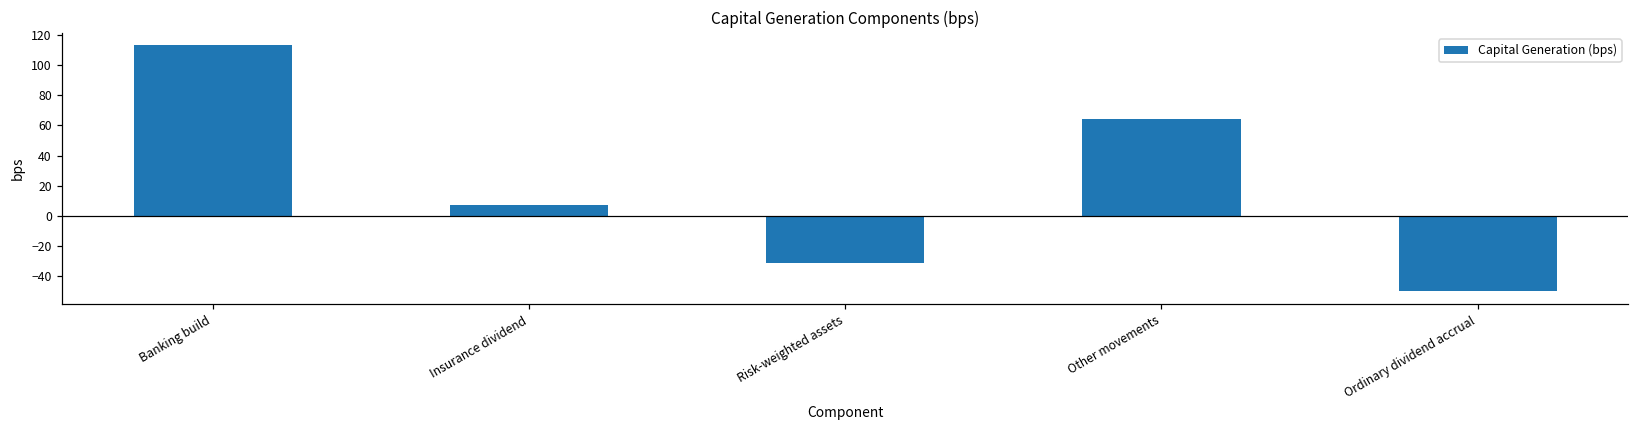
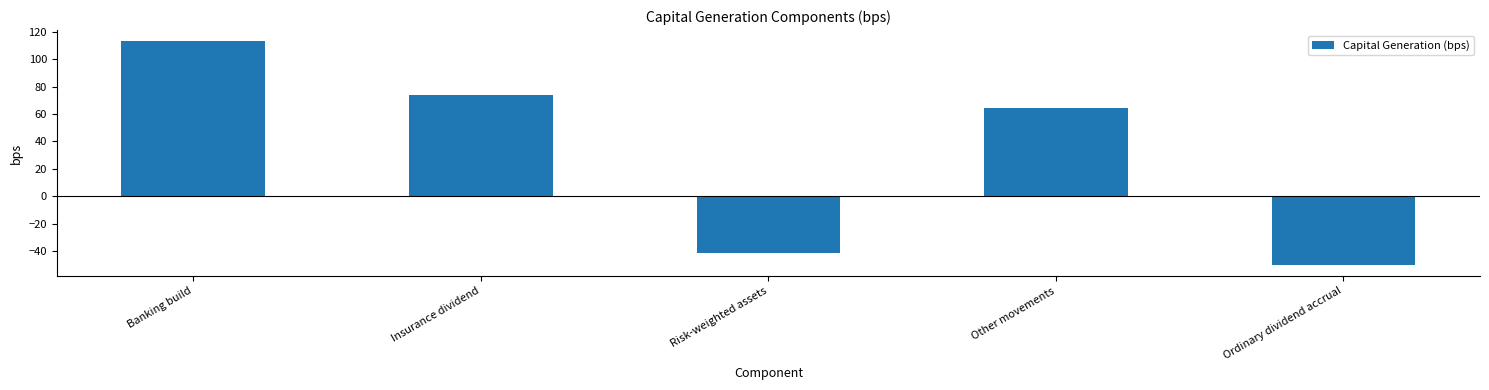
Insurance dividend: 7 -> 74
Risk-weighted assets: -31 -> -41
